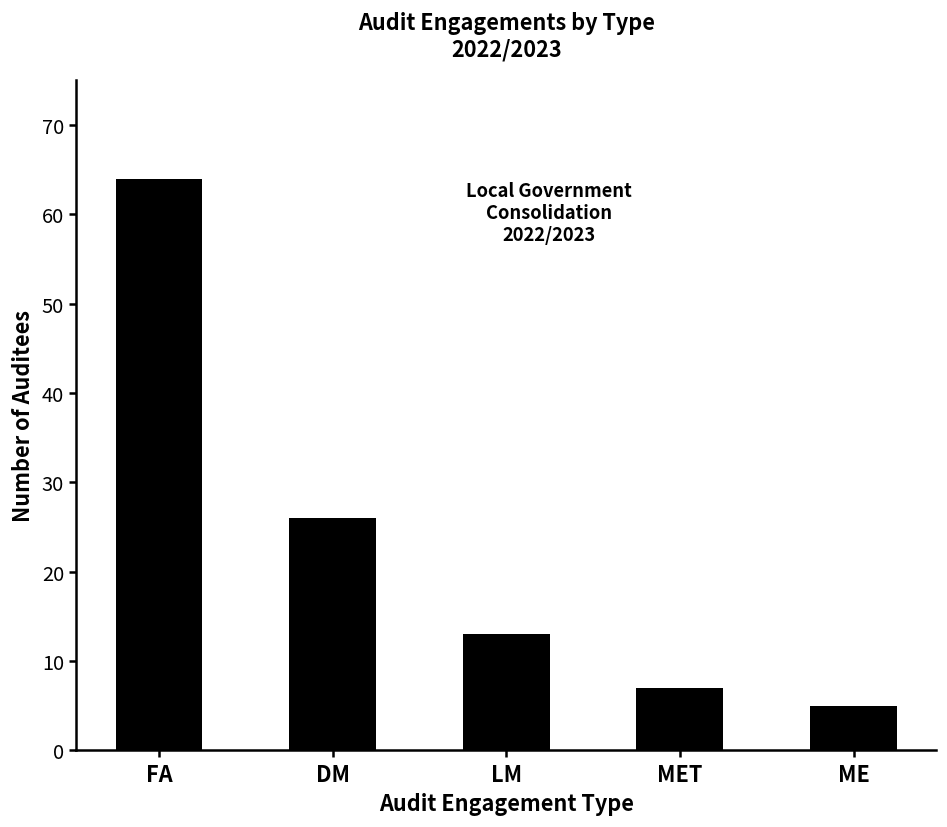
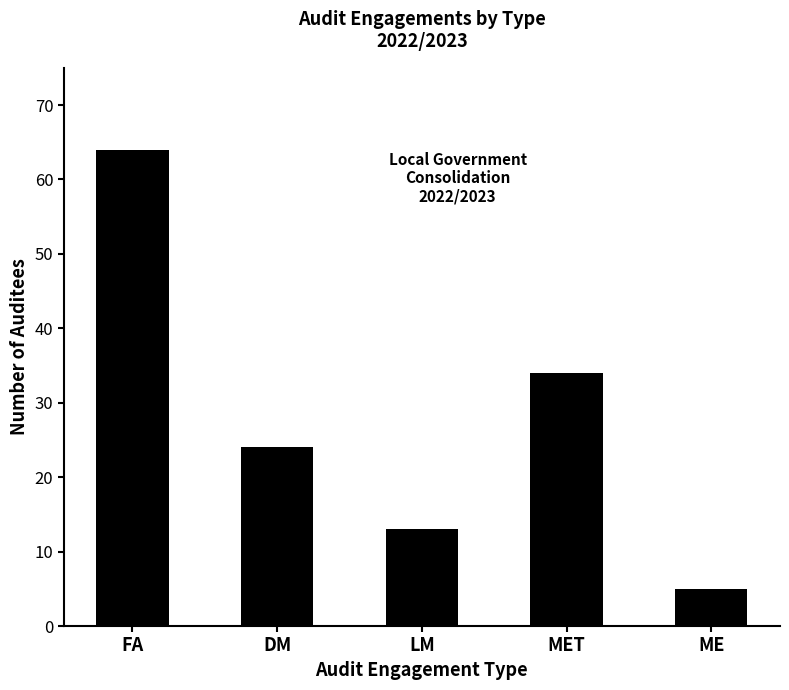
DM: 26 -> 24
MET: 7 -> 34
